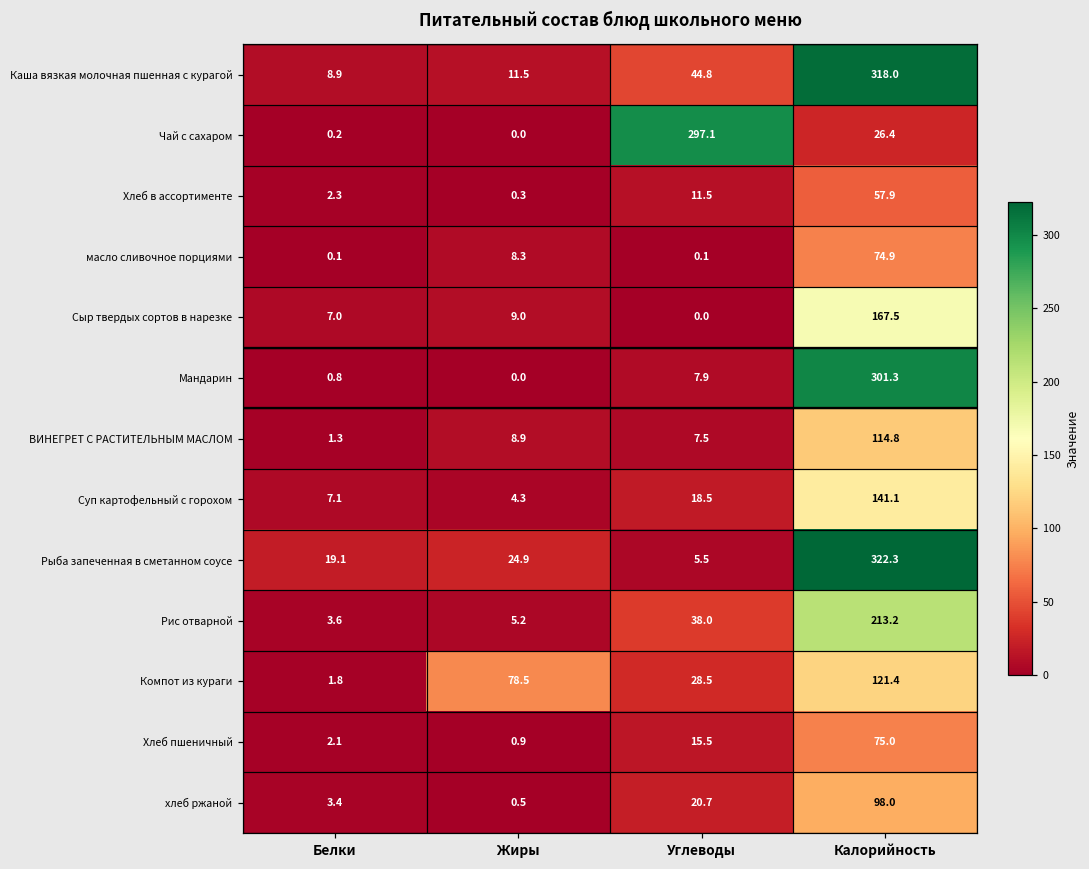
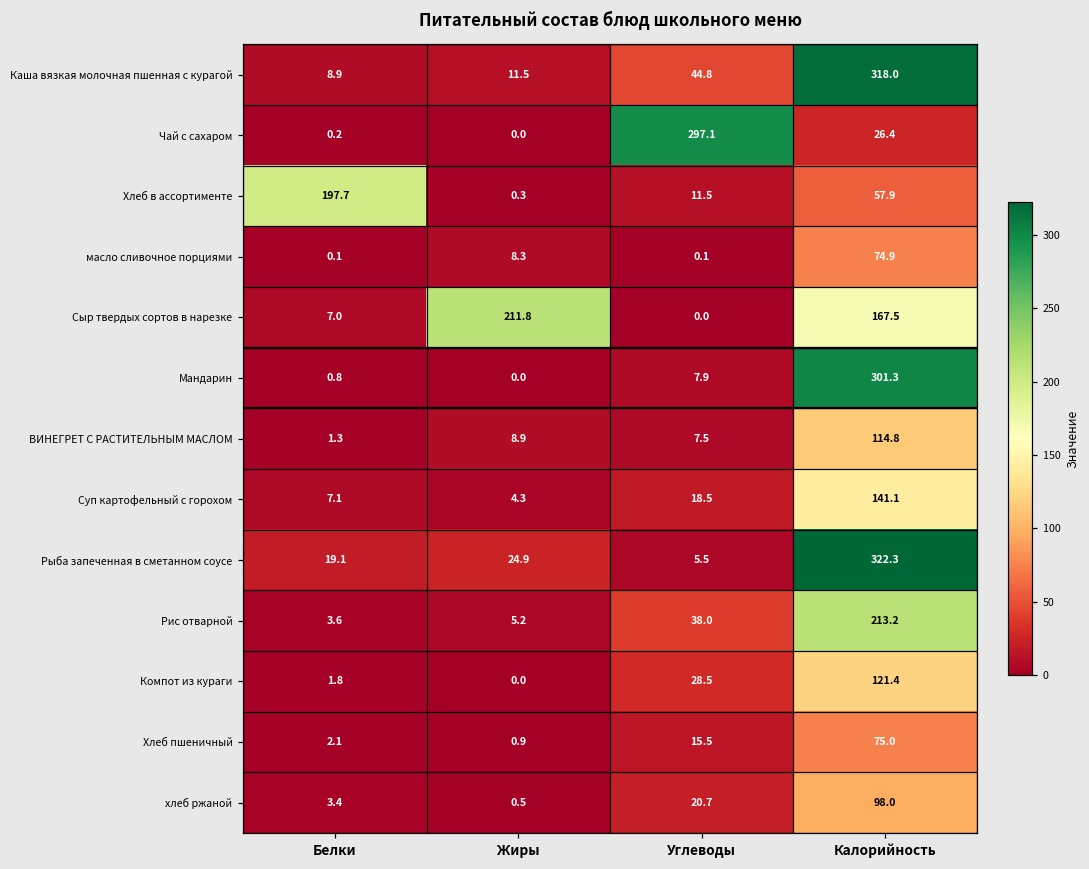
Хлеб в ассортименте, Белки: 2.3 -> 197.7
Сыр твердых сортов в нарезке, Жиры: 9.0 -> 211.8
Компот из кураги, Жиры: 78.5 -> 0.0
